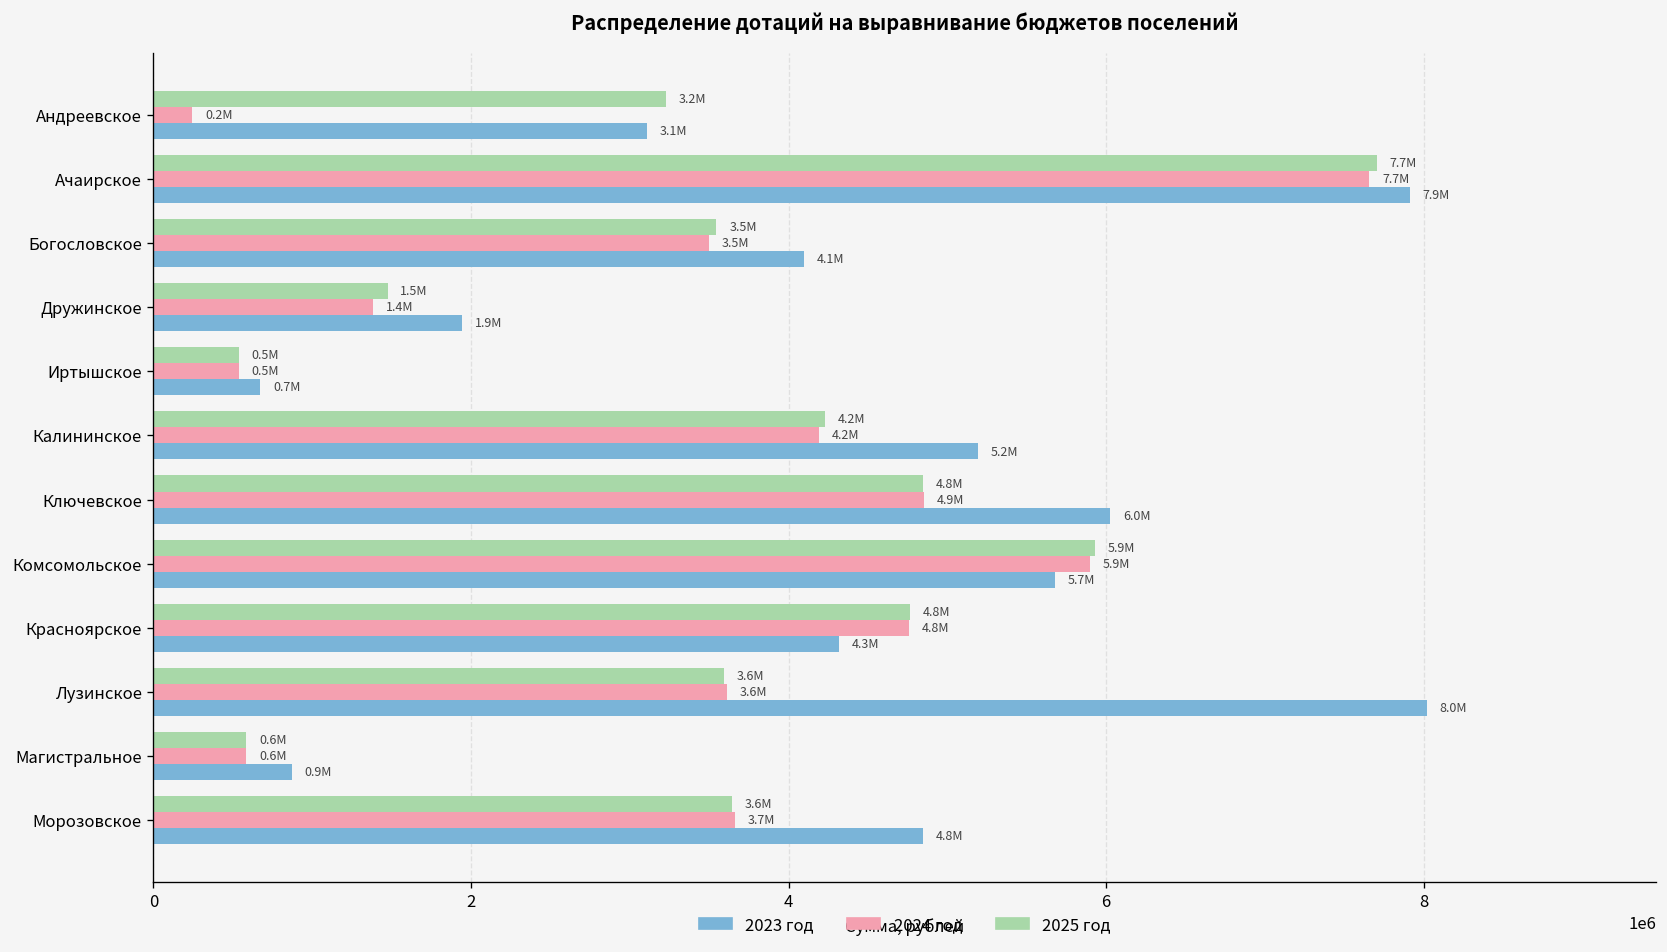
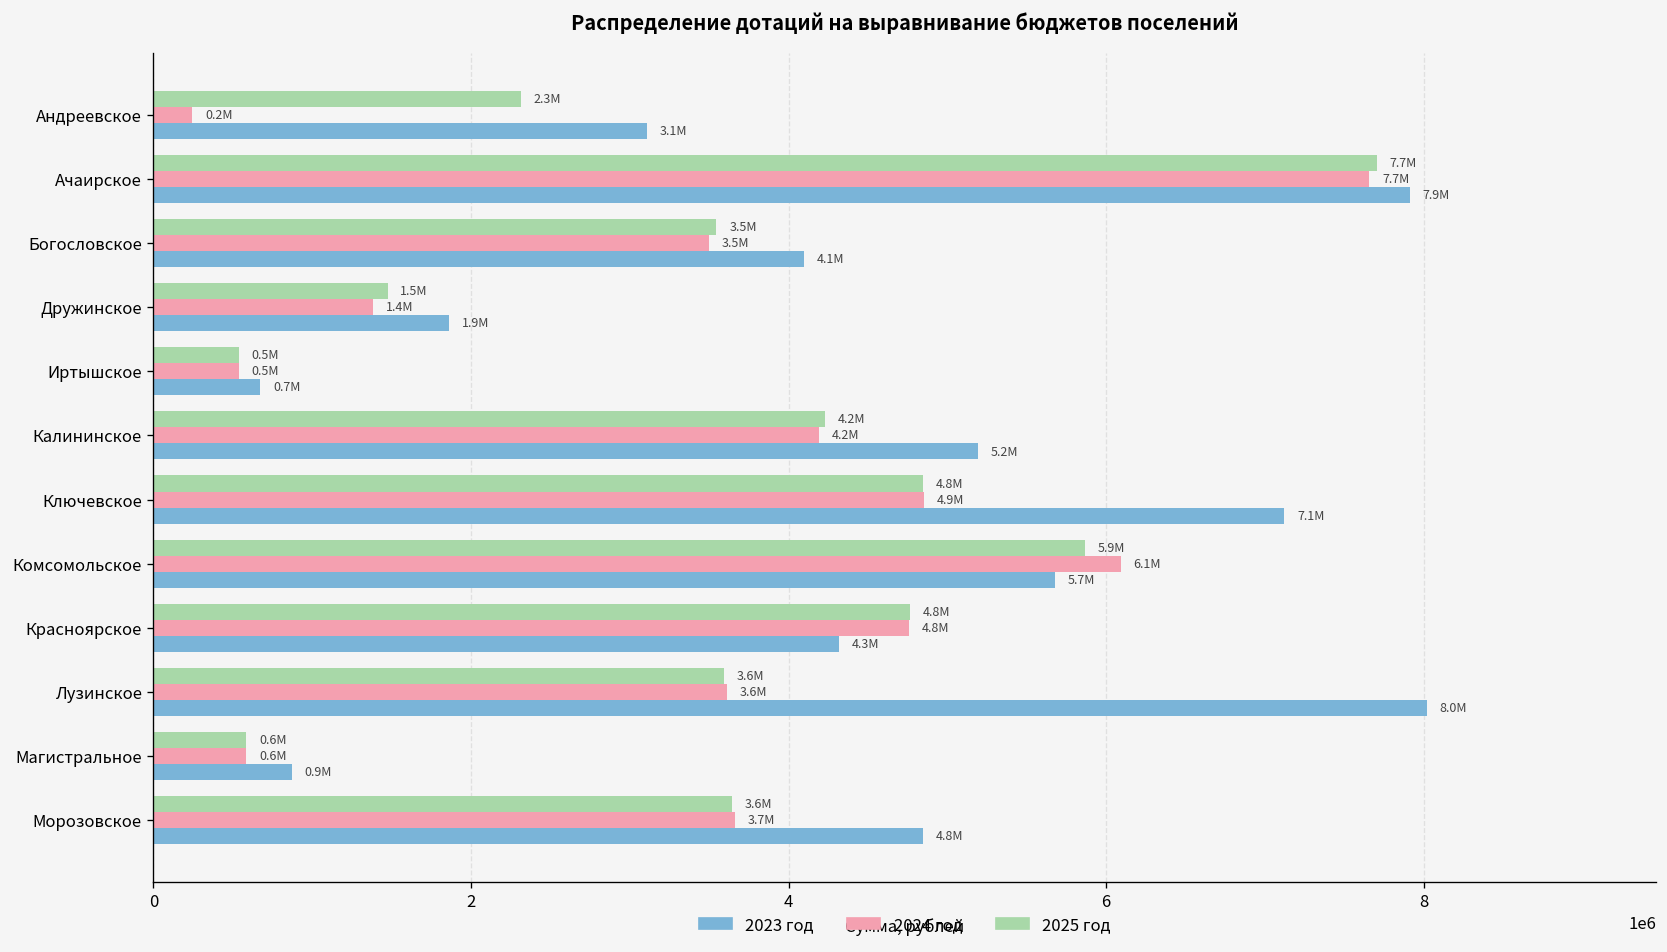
2025 год, Андреевское: 3.2M -> 2.3M
2023 год, Дружинское: 1950000 -> 1860000
2023 год, Ключевское: 6.0M -> 7.1M
2025 год, Комсомольское: 5930000 -> 5870000
2024 год, Комсомольское: 5.9M -> 6.1M
